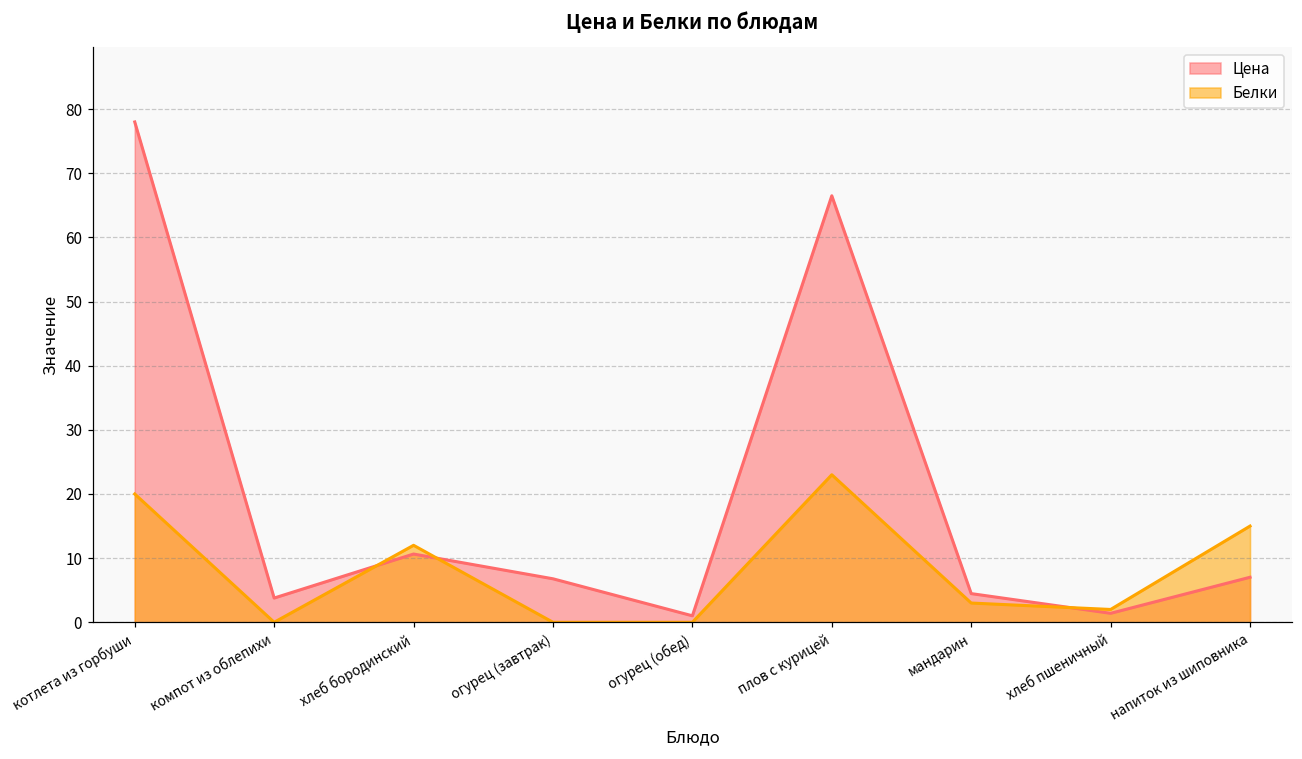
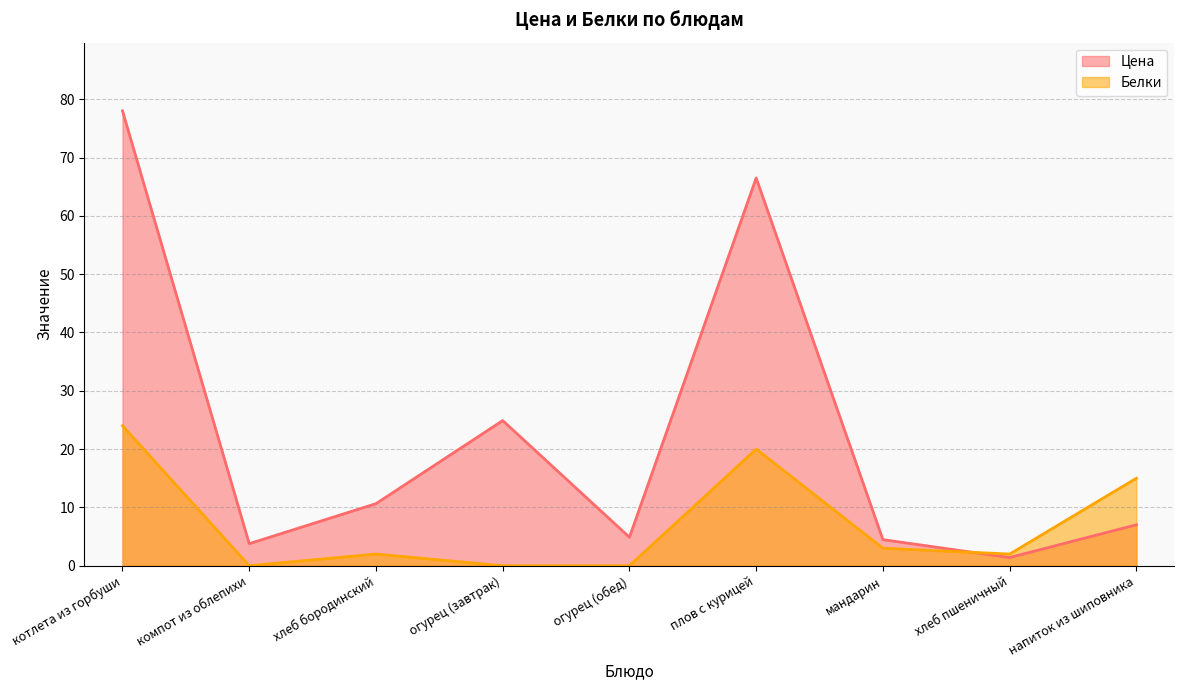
Белки, котлета из горбуши: 20 -> 24
Белки, хлеб бородинский: 12 -> 2
Цена, огурец (завтрак): 7 -> 25
Цена, огурец (обед): 1 -> 5
Белки, плов с курицей: 23 -> 20
